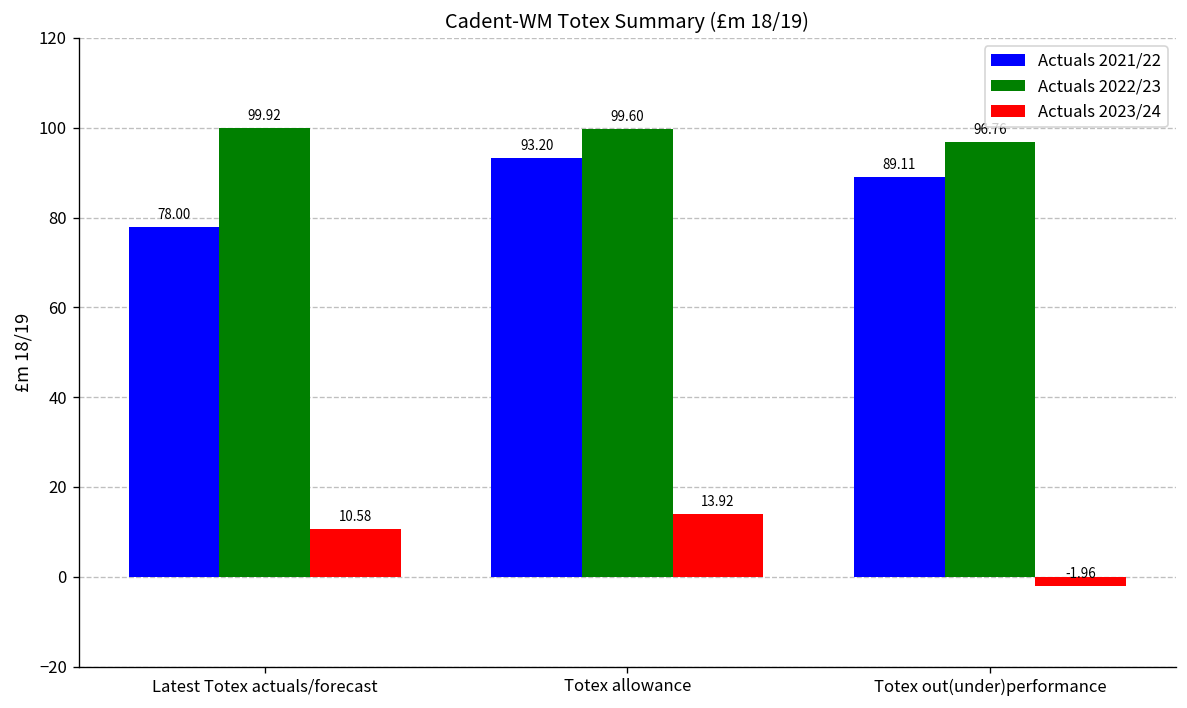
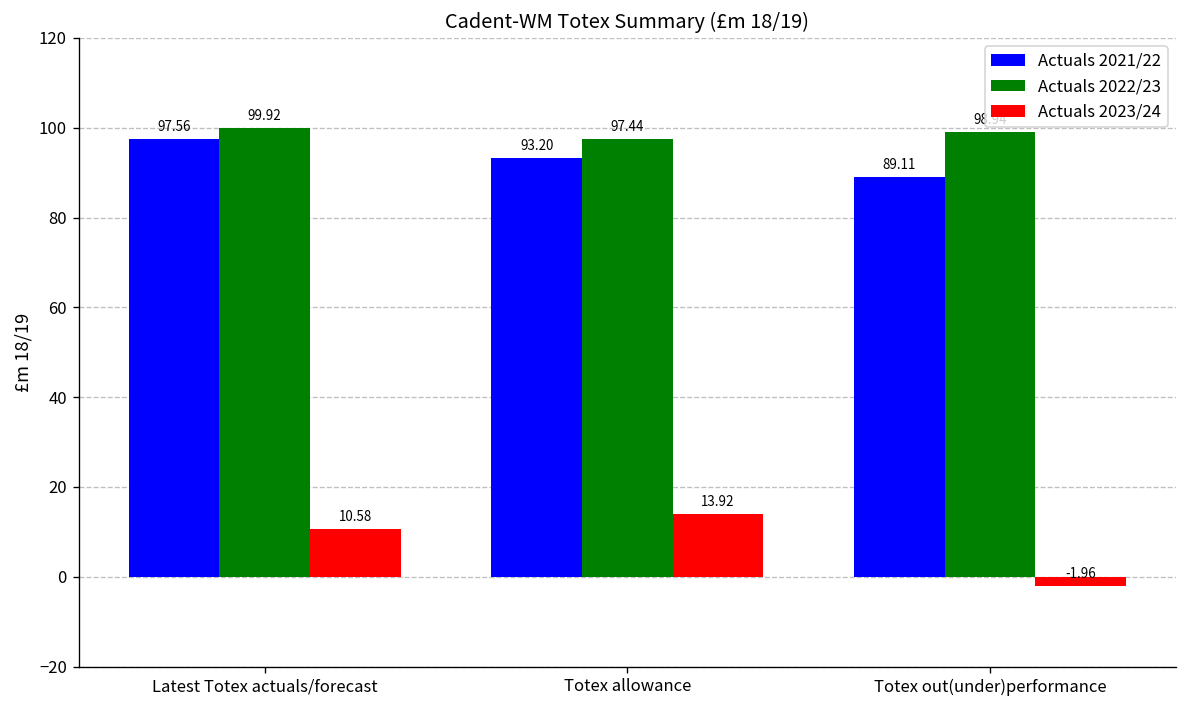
Actuals 2021/22, Latest Totex actuals/forecast: 78.00 -> 97.56
Actuals 2022/23, Totex allowance: 99.60 -> 97.44
Actuals 2022/23, Totex out(under)performance: 97 -> 99
